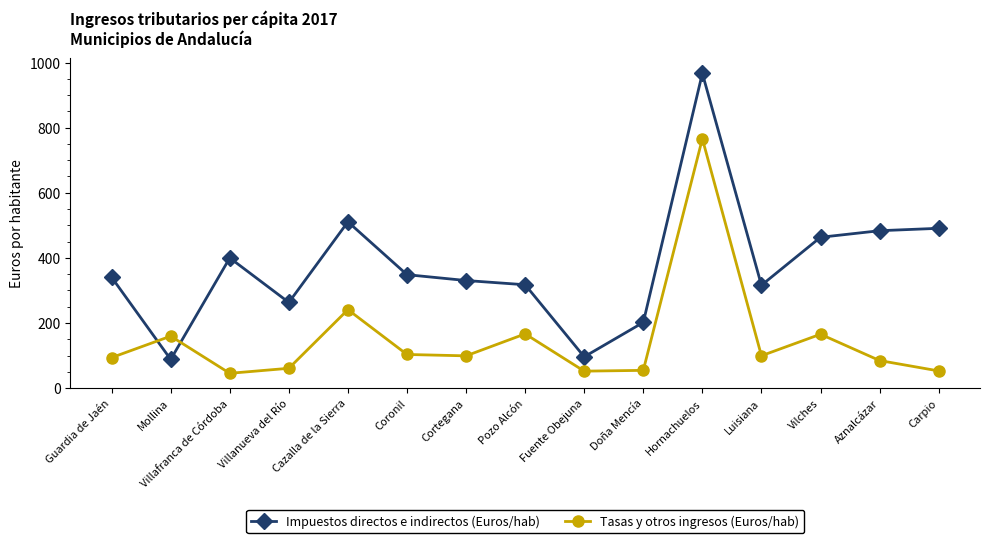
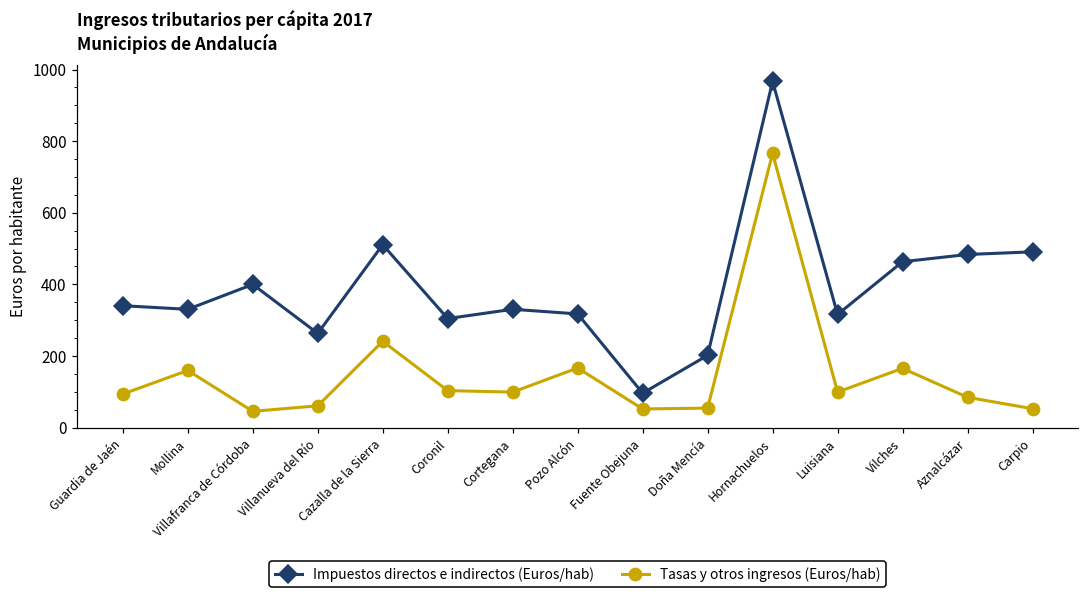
Impuestos directos e indirectos (Euros/hab), Mollina: 90 -> 330
Impuestos directos e indirectos (Euros/hab), Coronil: 350 -> 300
